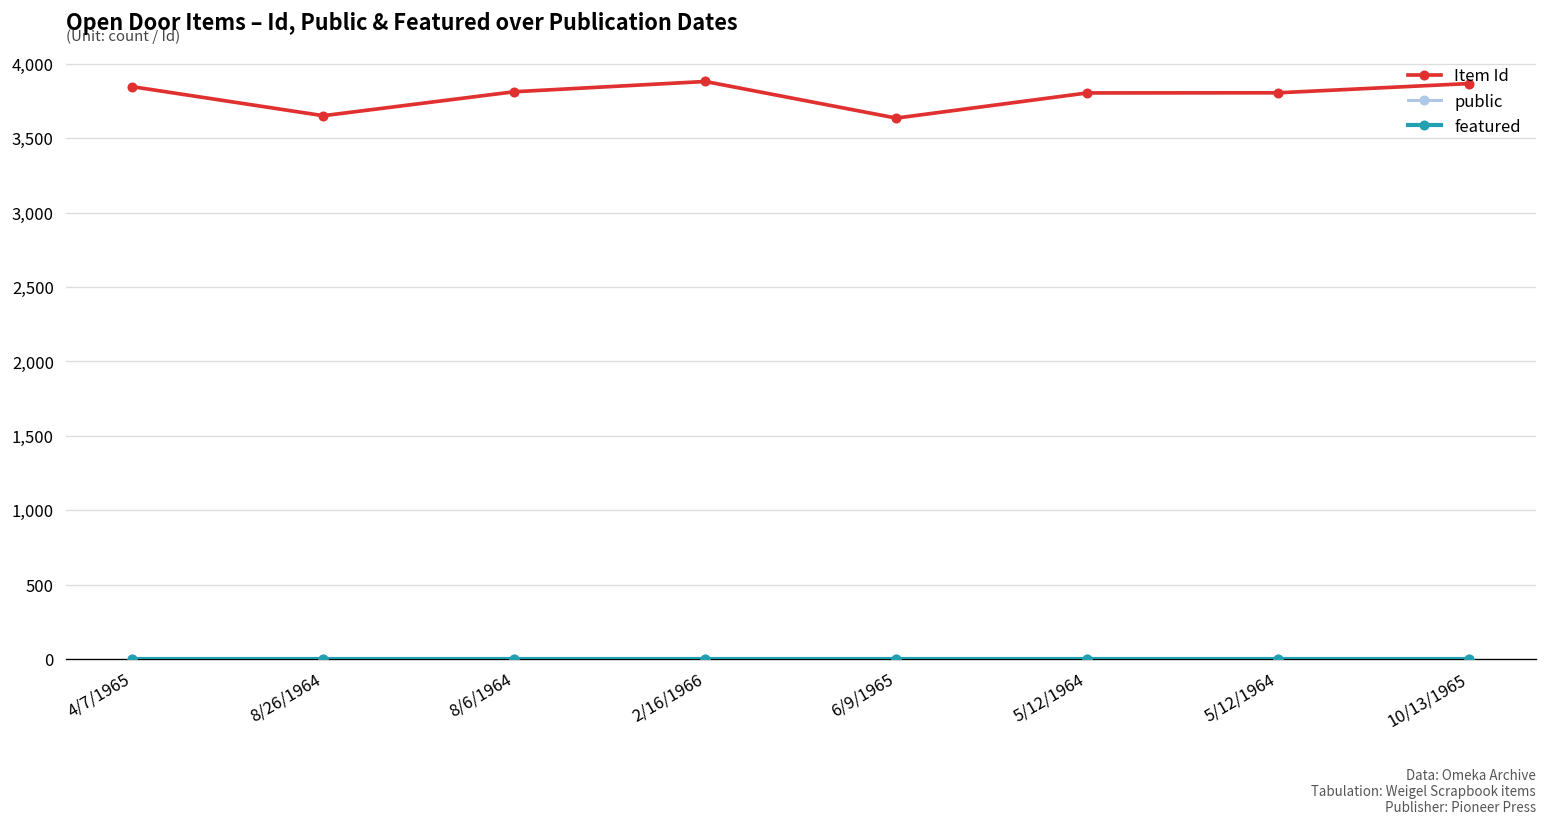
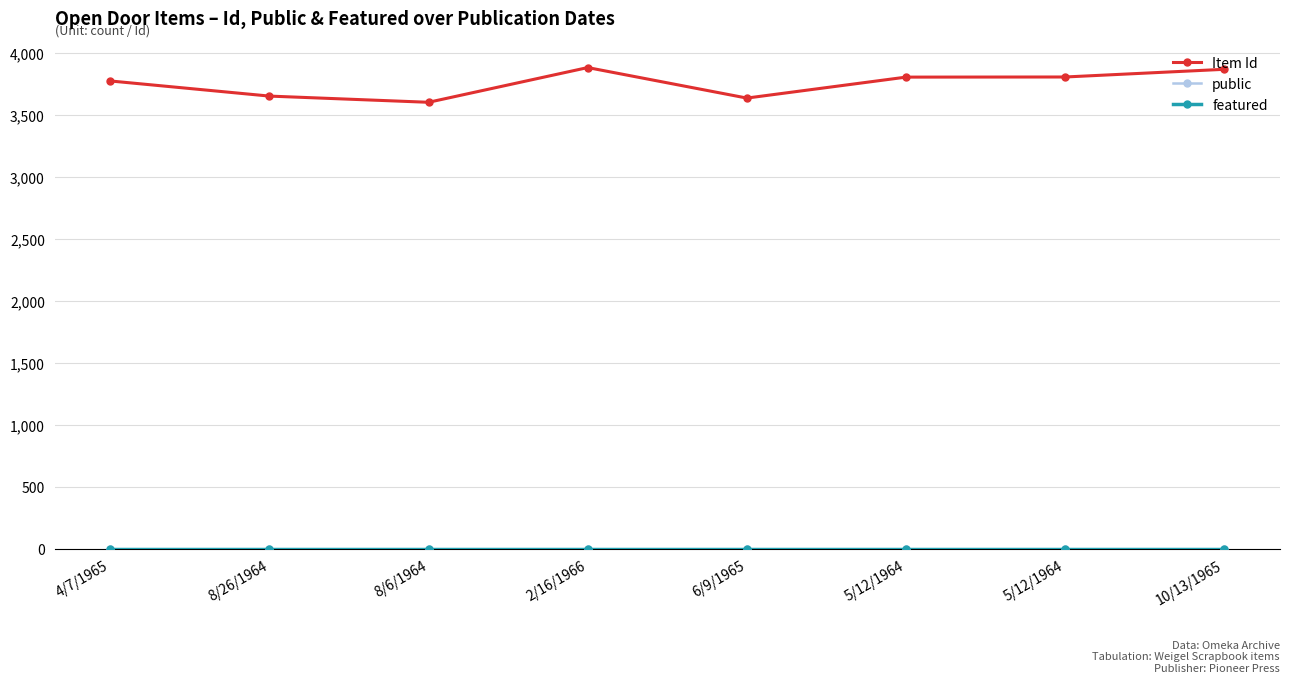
Item Id, 4/7/1965: 3,850 -> 3,770
Item Id, 8/6/1964: 3,810 -> 3,600
